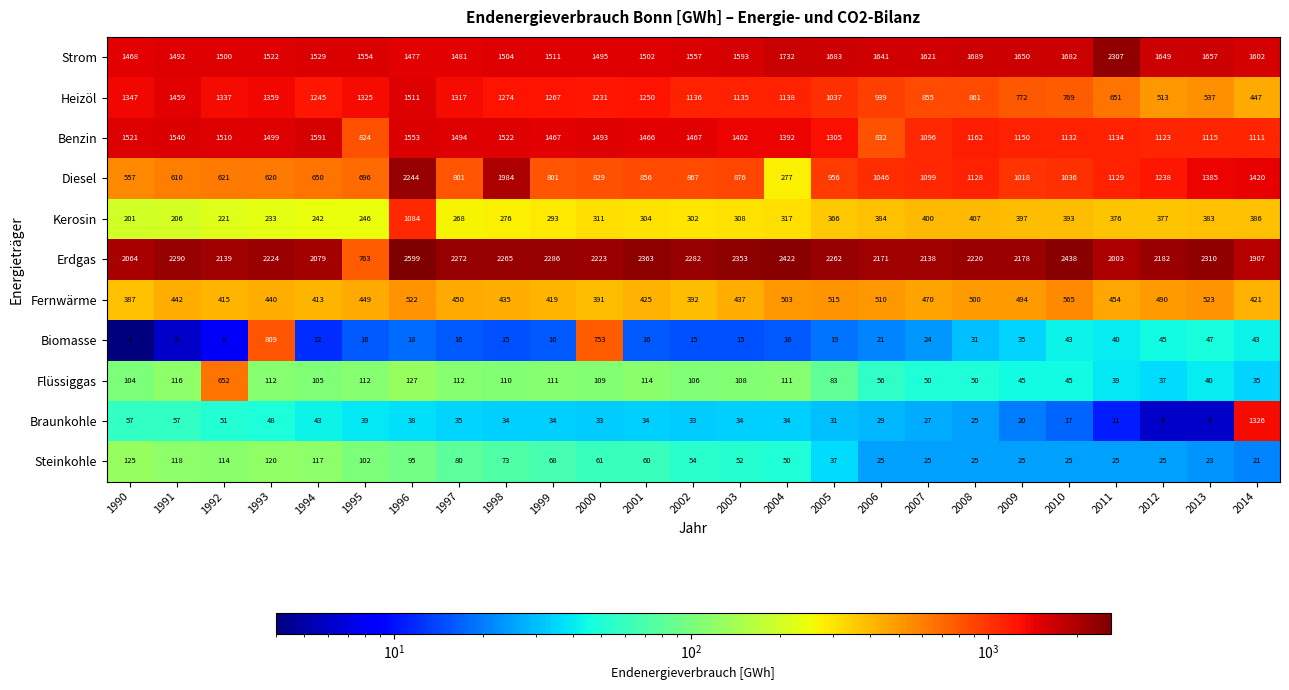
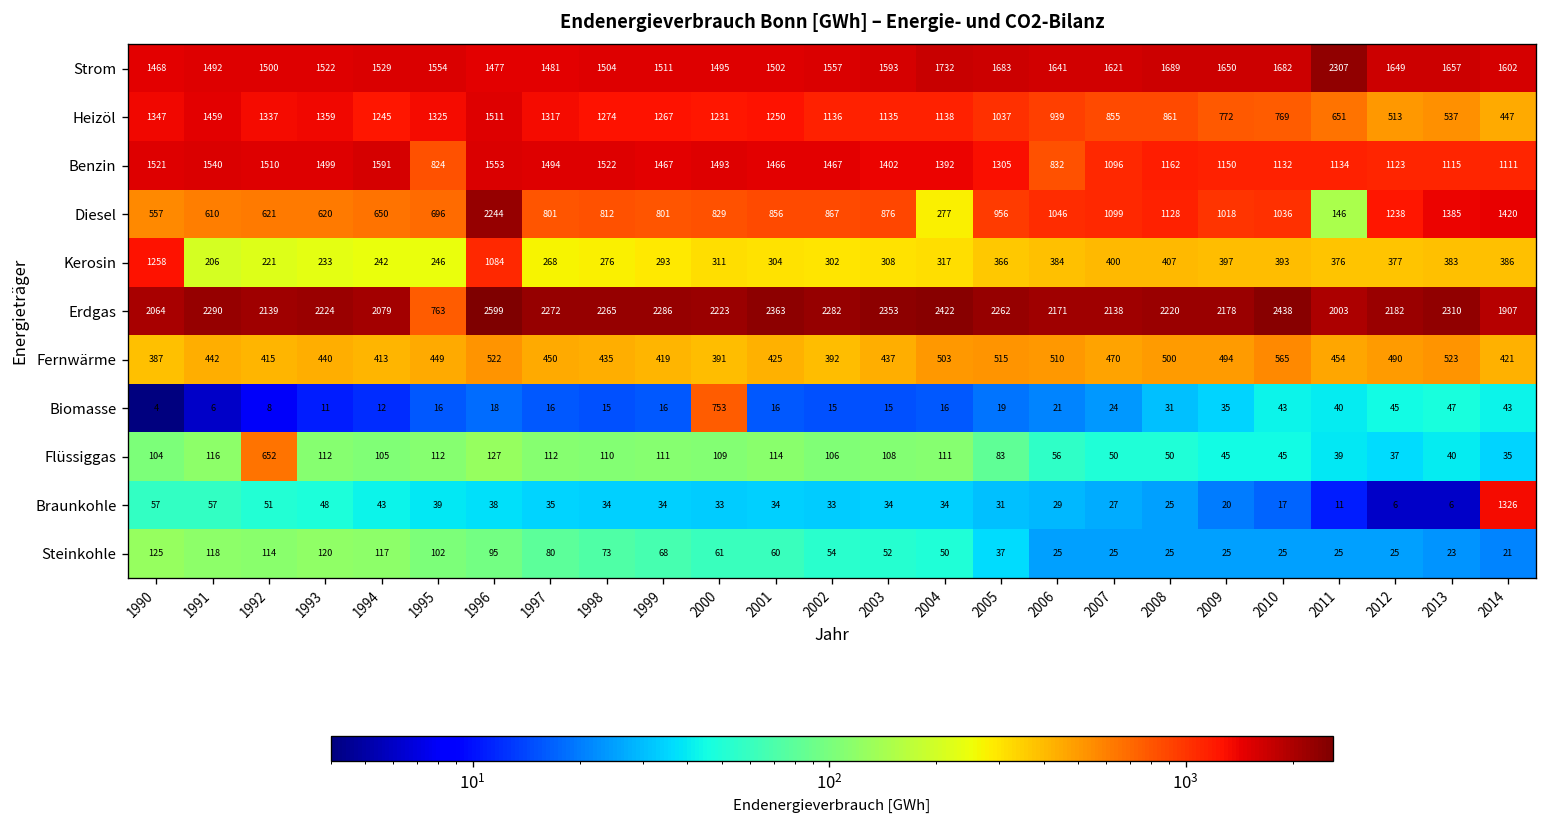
Diesel, 1998: 1984 -> 812
Diesel, 2011: 1129 -> 146
Kerosin, 1990: 201 -> 1258
Biomasse, 1993: 809 -> 11
